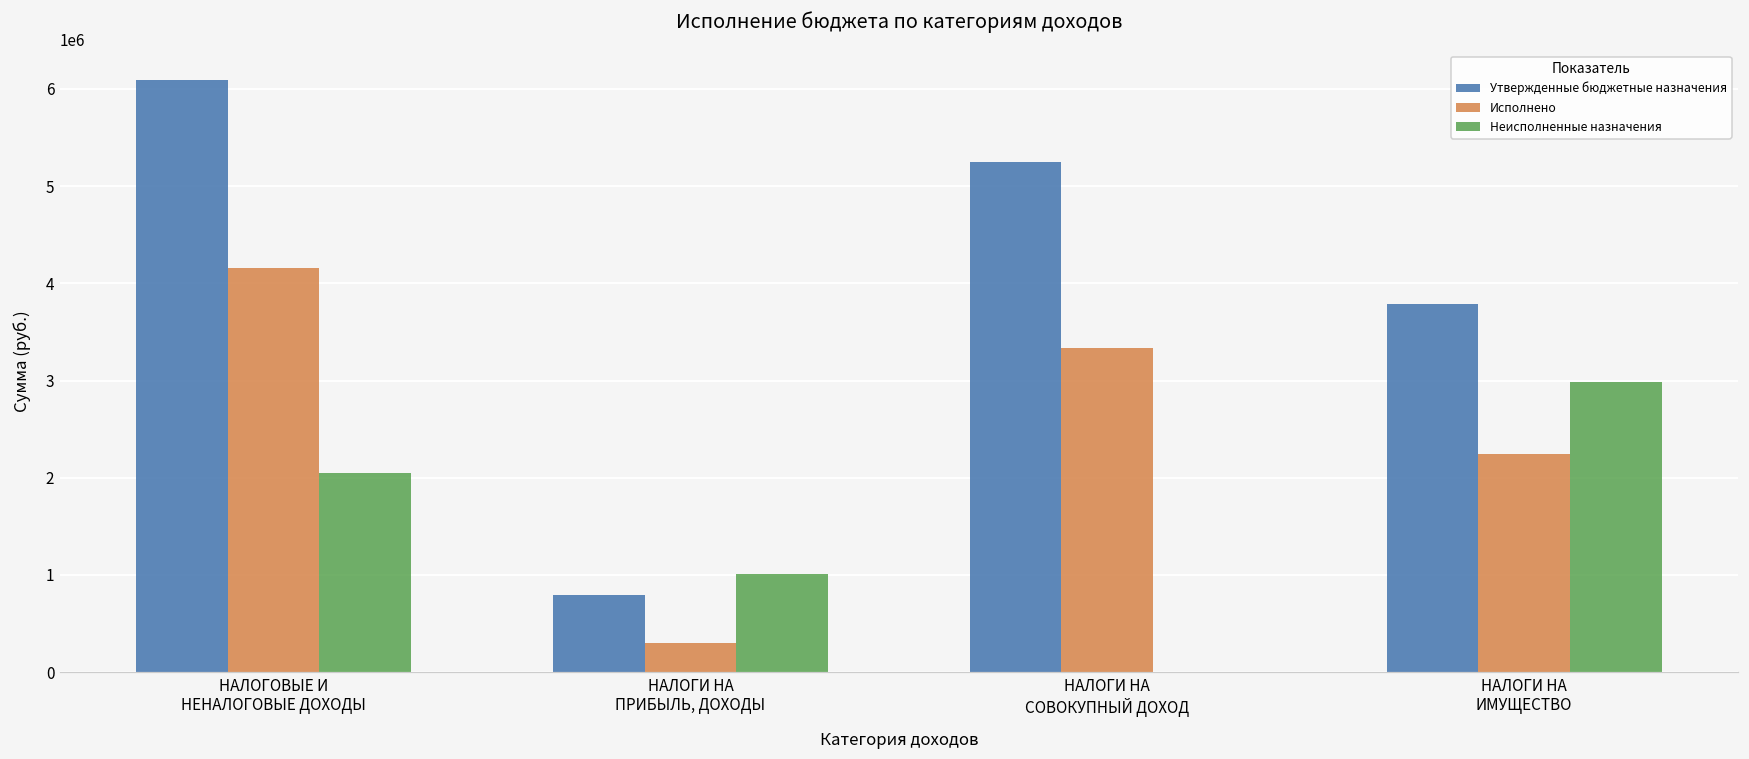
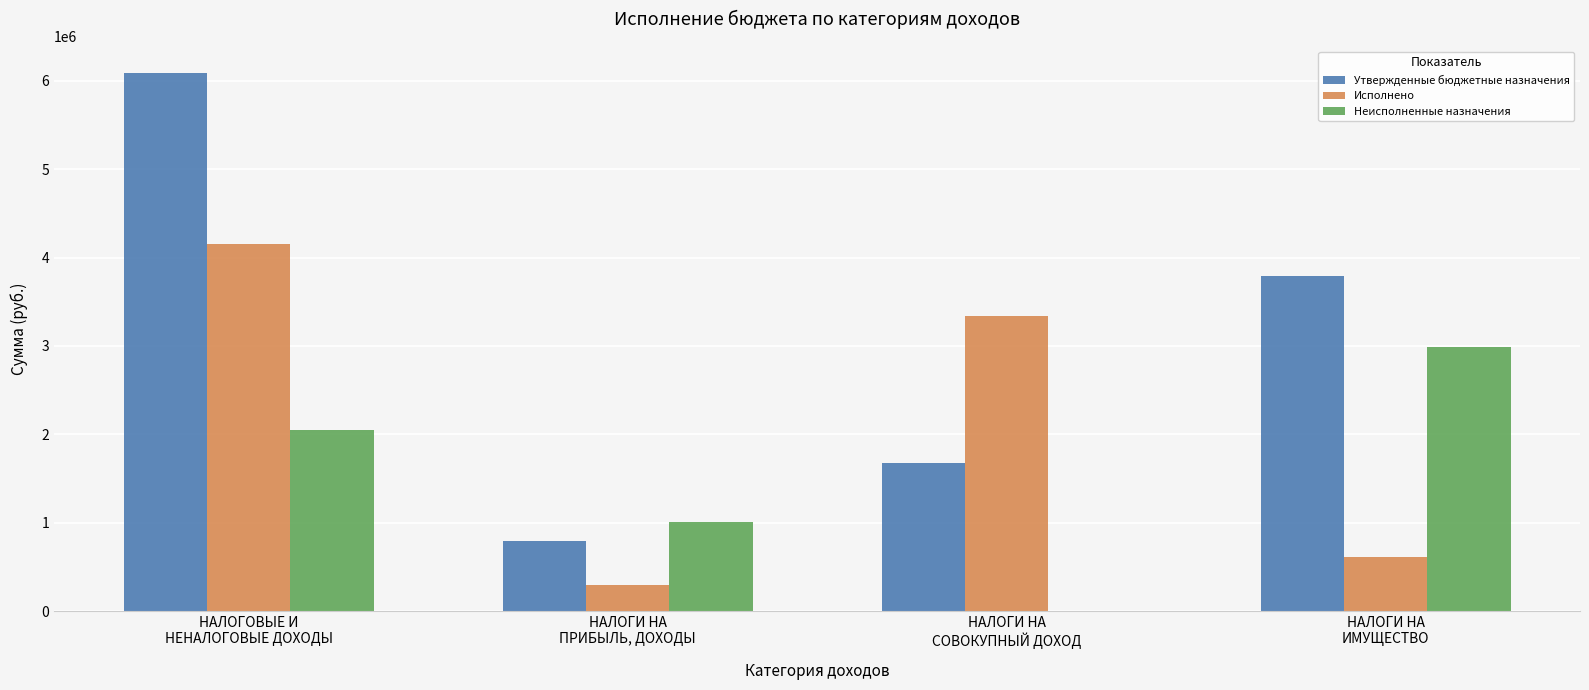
Утвержденные бюджетные назначения, НАЛОГИ НА СОВОКУПНЫЙ ДОХОД: 5300000 -> 1700000
Исполнено, НАЛОГИ НА ИМУЩЕСТВО: 2200000 -> 600000
